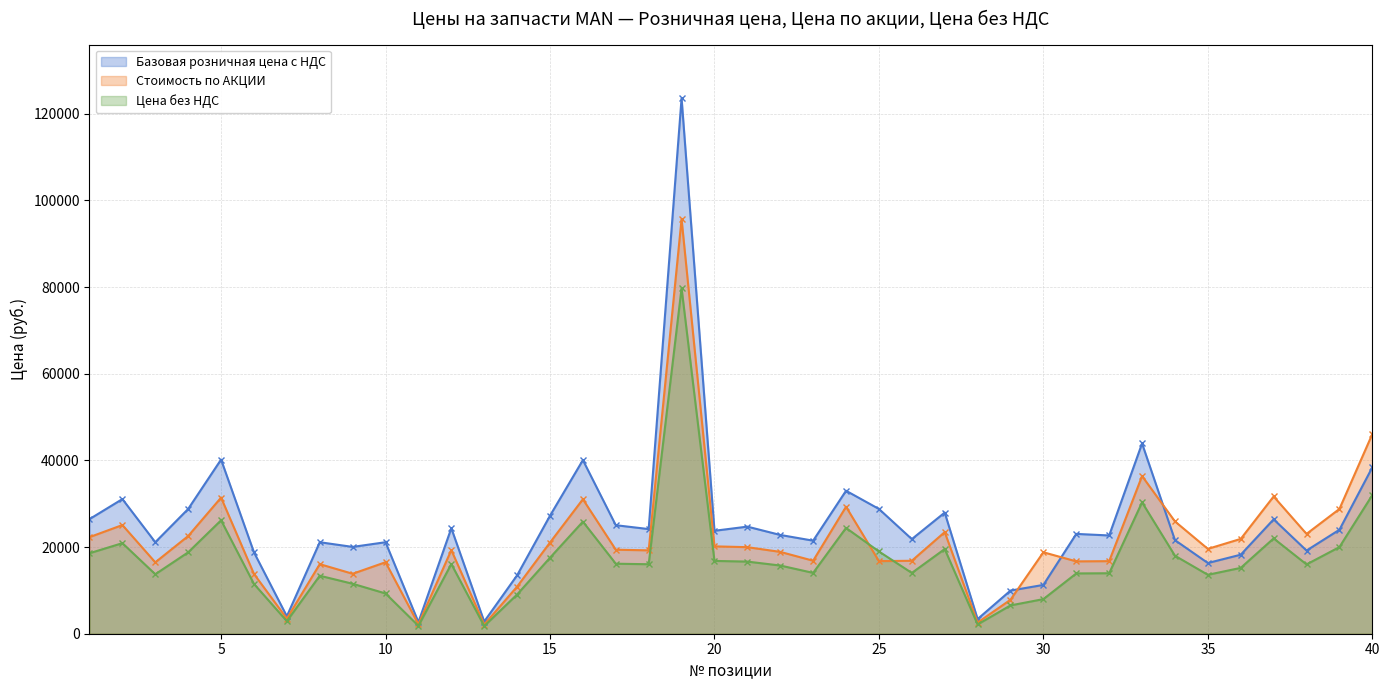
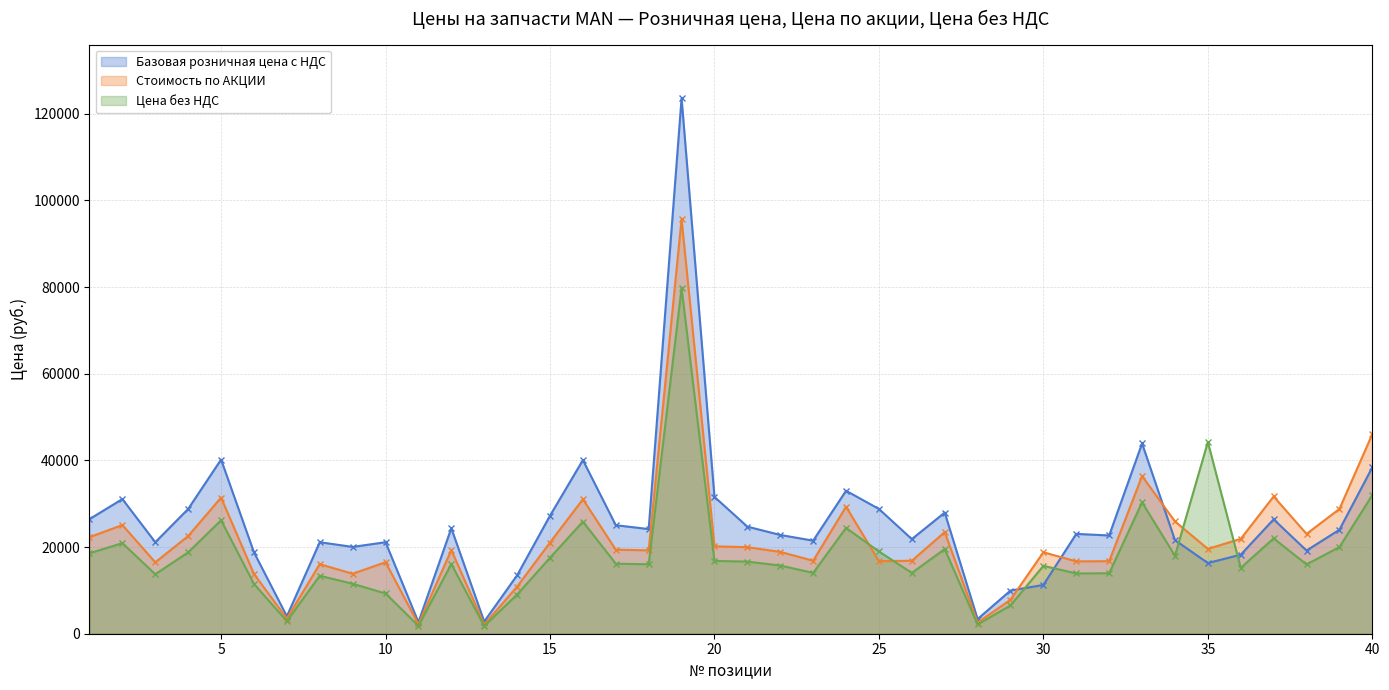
Базовая розничная цена с НДС, 20: 24000 -> 32000
Цена без НДС, 30: 8000 -> 16000
Цена без НДС, 35: 14000 -> 44000
